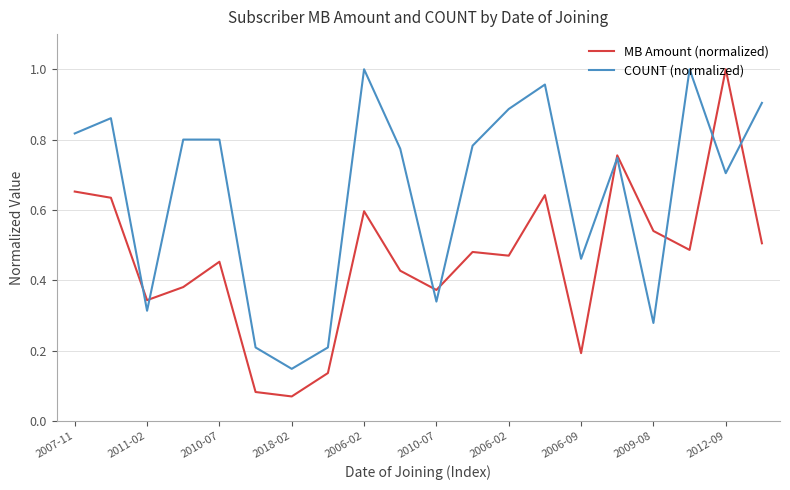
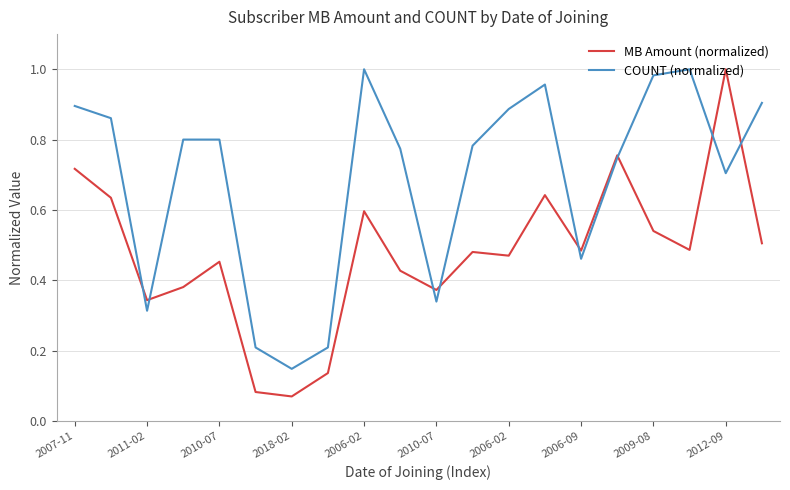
MB Amount (normalized), 2007-11: 0.65 -> 0.72
COUNT (normalized), 2007-11: 0.82 -> 0.90
MB Amount (normalized), 2006-09: 0.19 -> 0.48
COUNT (normalized), 2009-08: 0.28 -> 0.98
